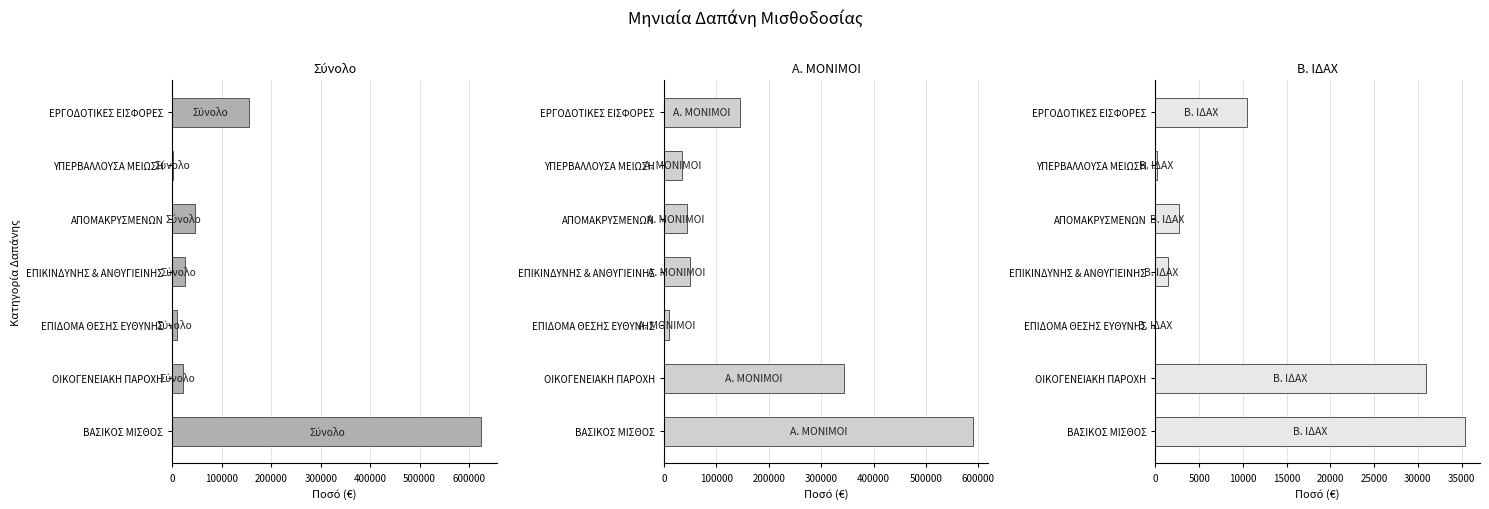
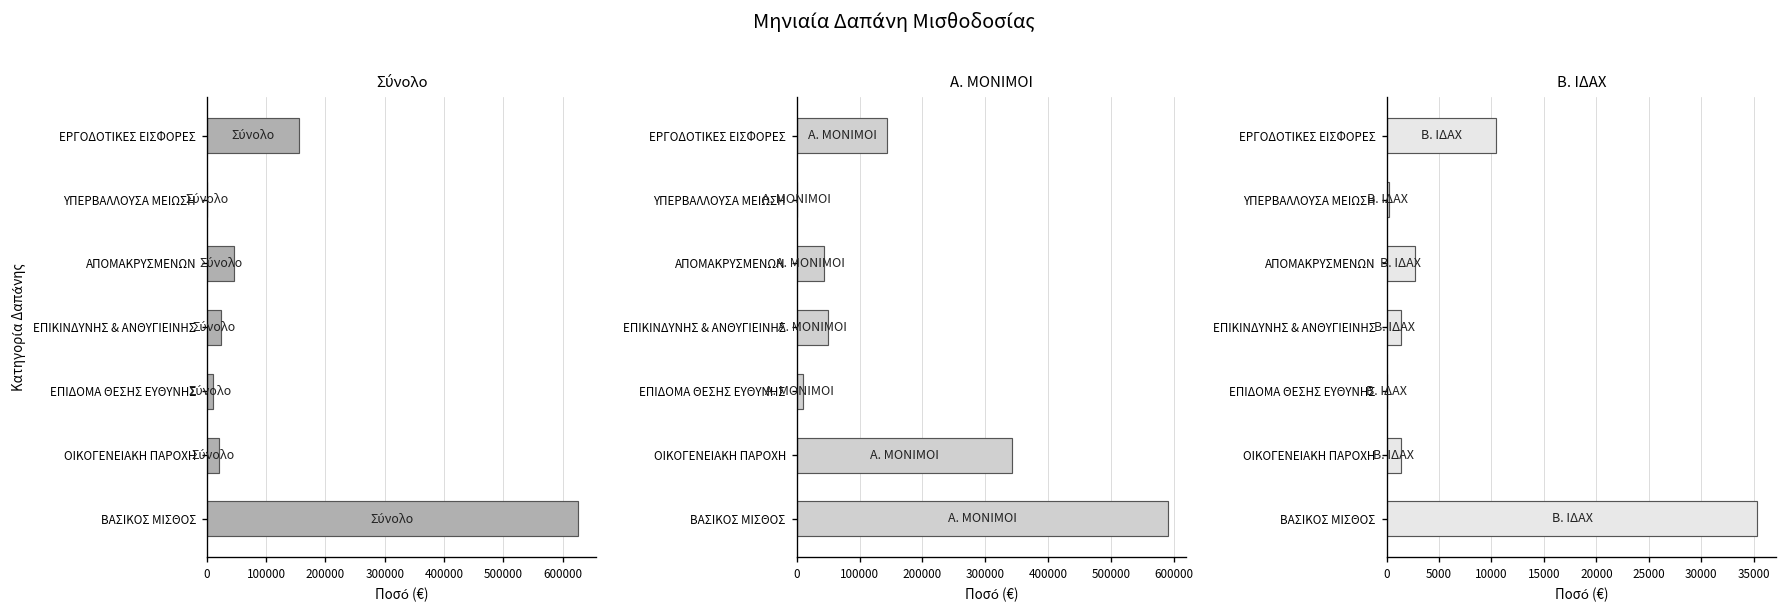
Α. ΜΟΝΙΜΟΙ, ΥΠΕΡΒΑΛΛΟΥΣΑ ΜΕΙΩΣΗ: 30000 -> 0
Β. ΙΔΑΧ, ΟΙΚΟΓΕΝΕΙΑΚΗ ΠΑΡΟΧΗ: 31000 -> 1000
